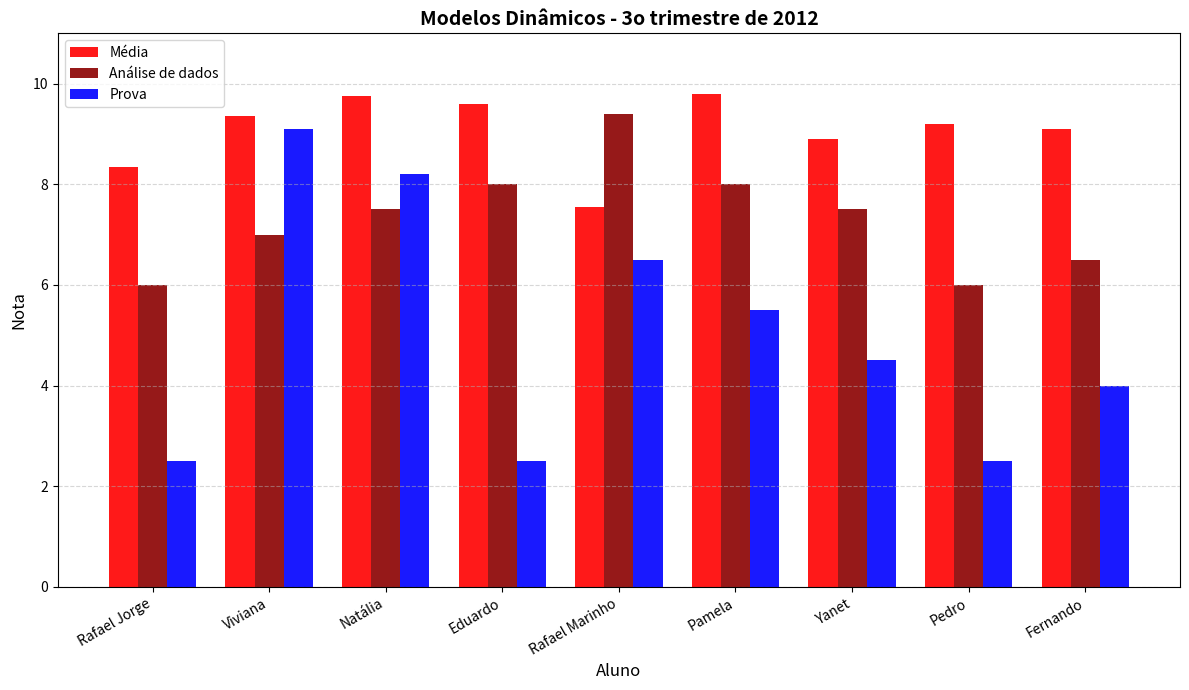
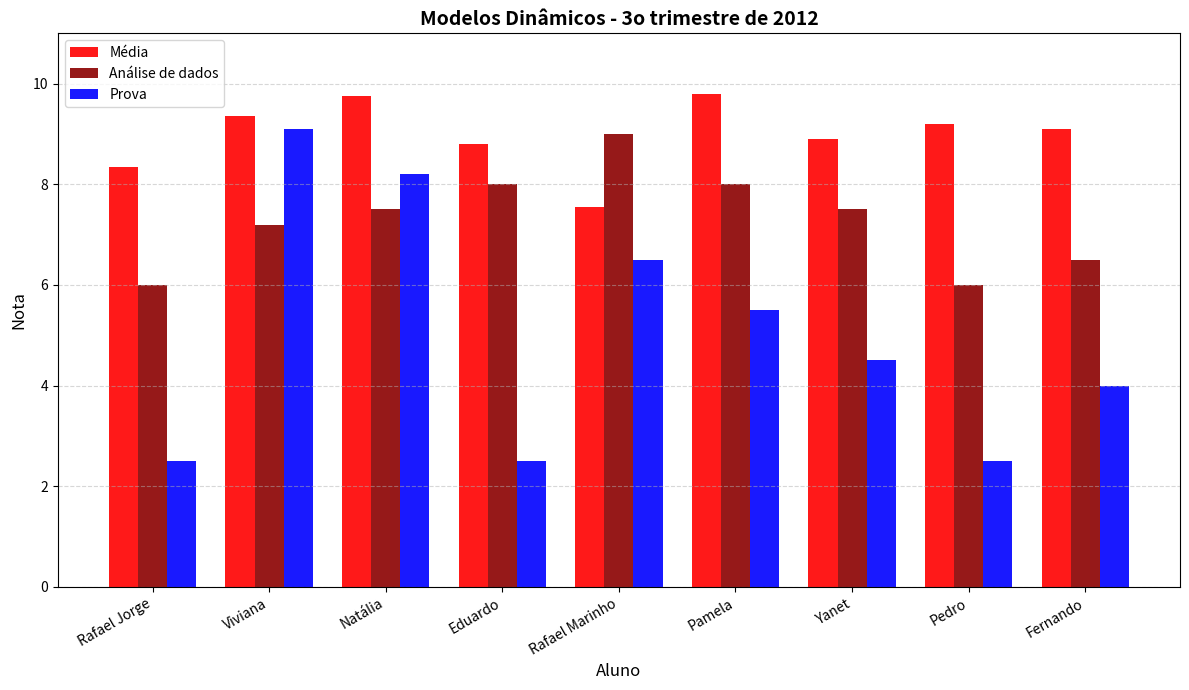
Análise de dados, Viviana: 7.0 -> 7.2
Média, Eduardo: 9.6 -> 8.8
Análise de dados, Rafael Marinho: 9.4 -> 9.0
